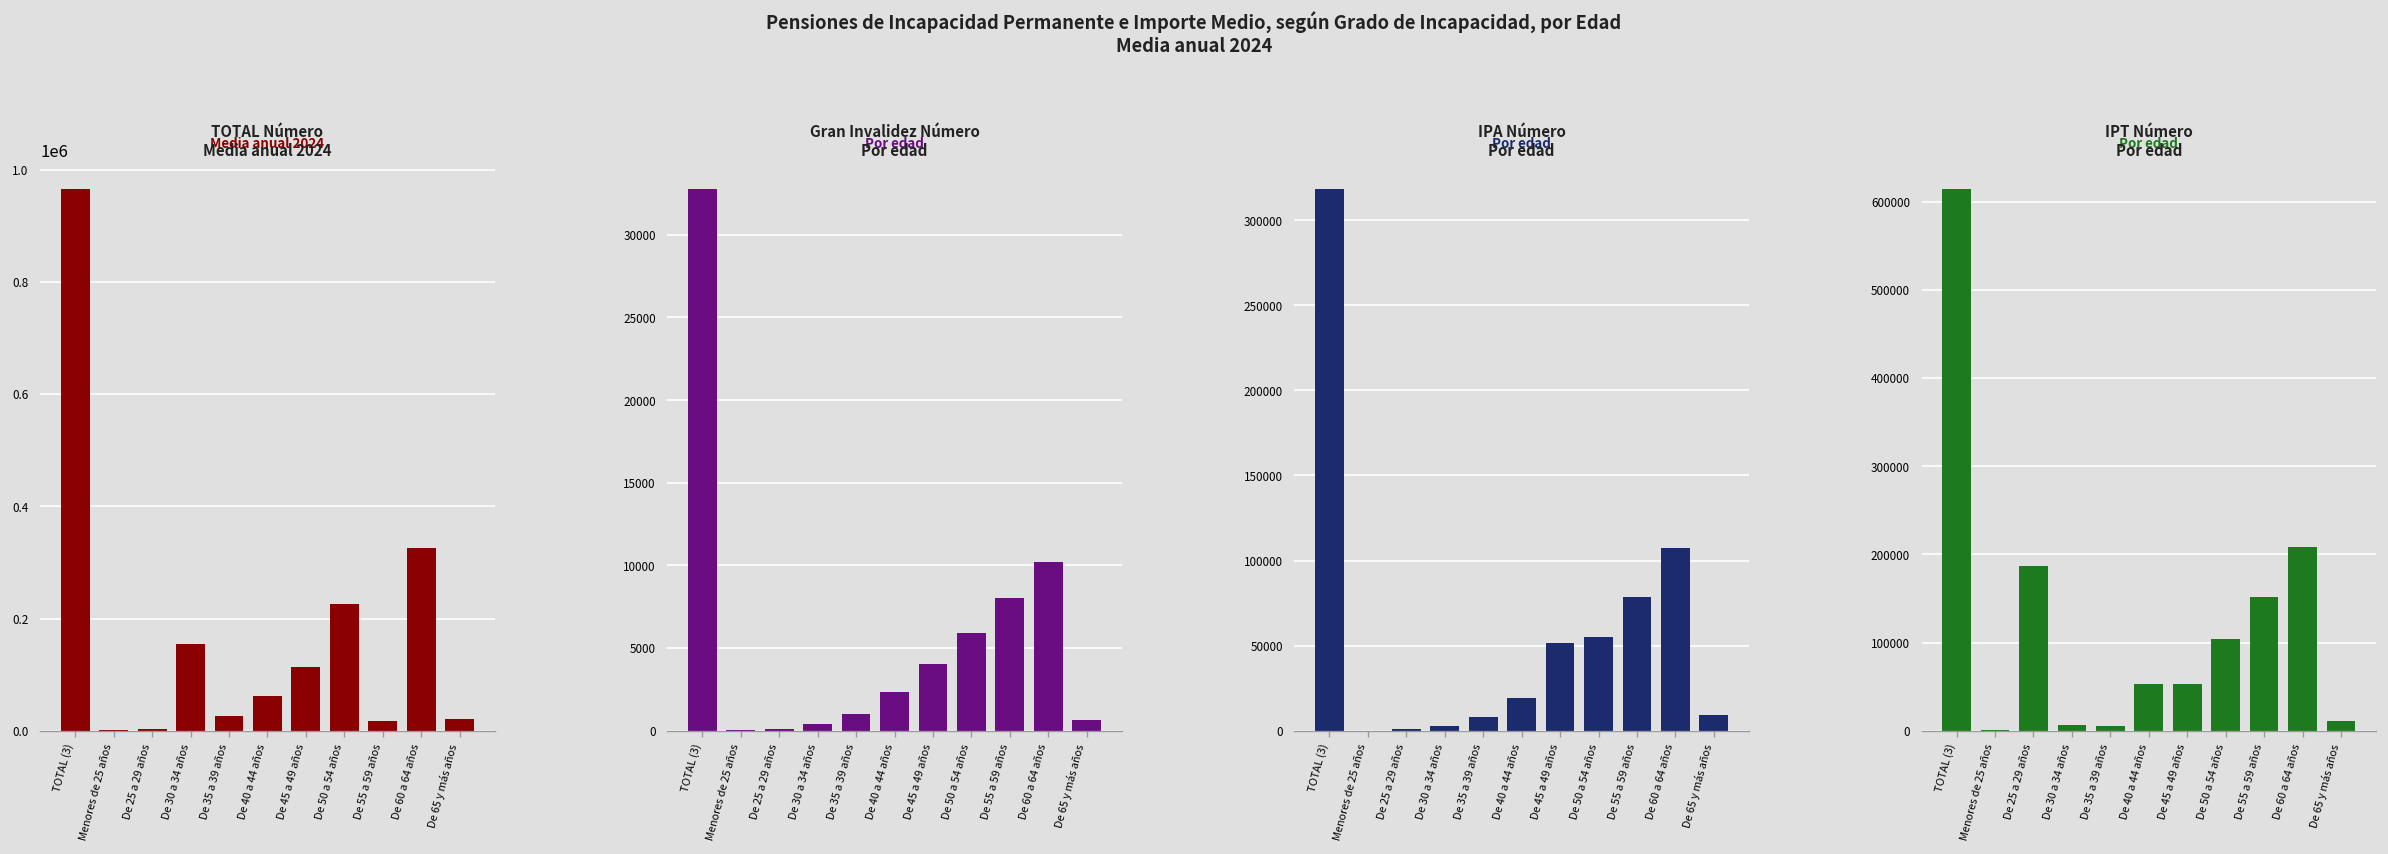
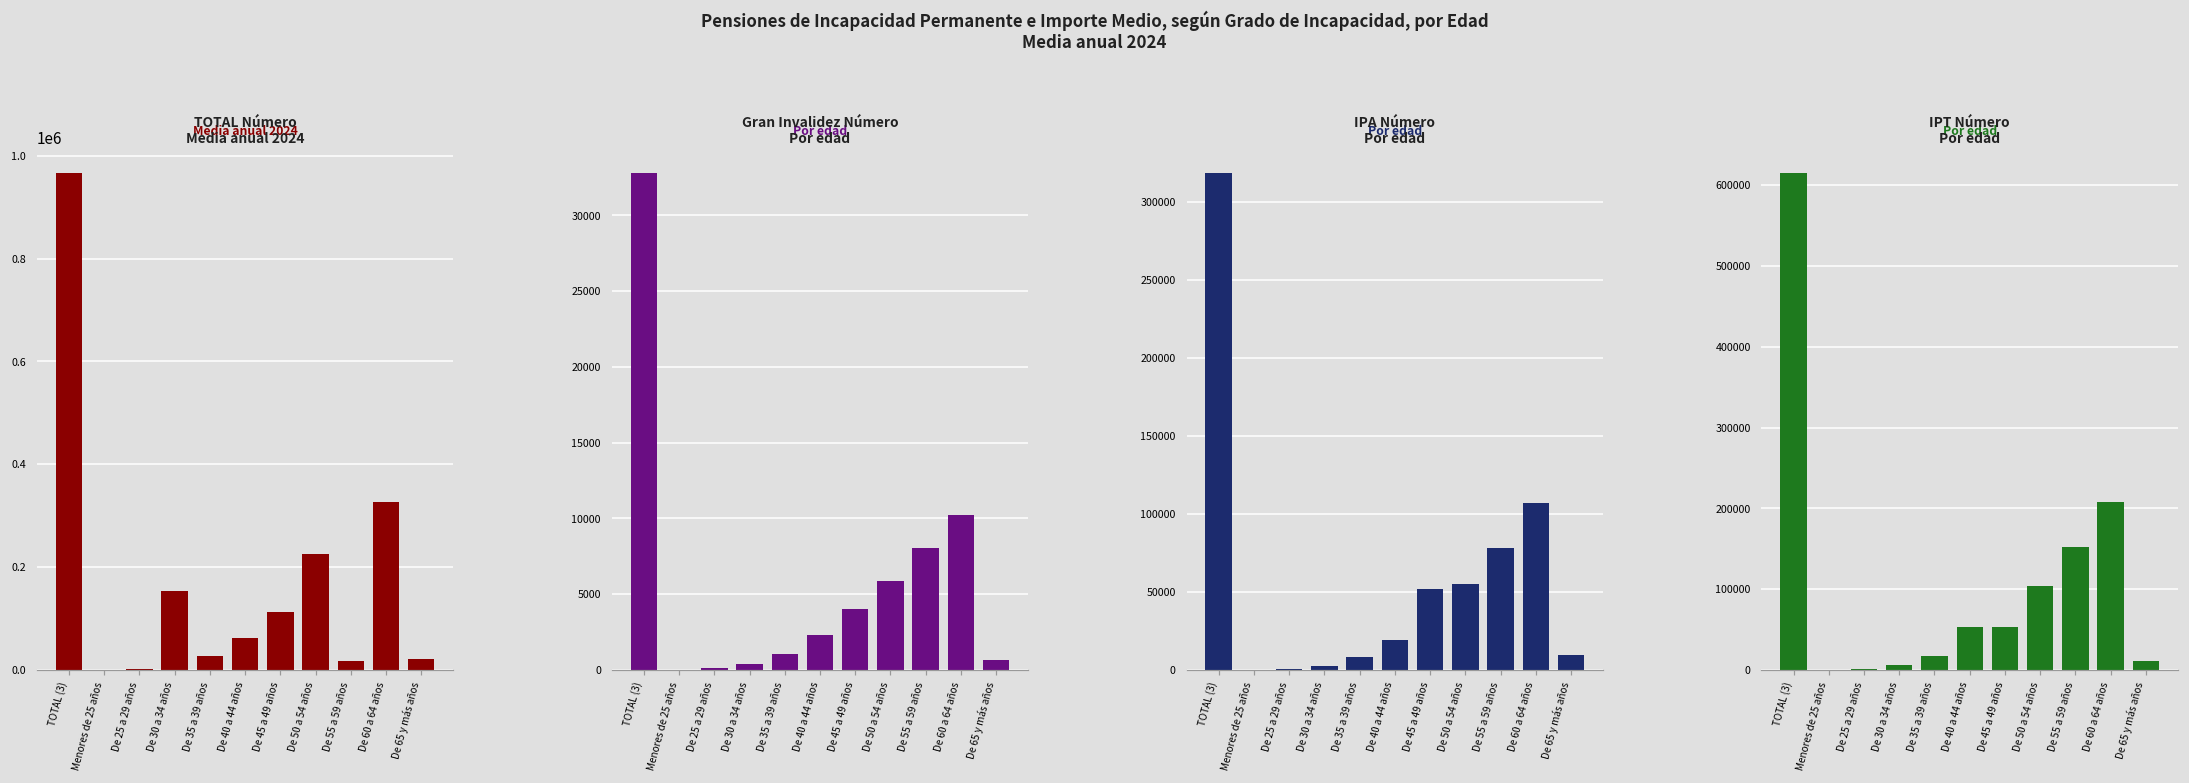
IPT Número Por edad, De 25 a 29 años: 190000 -> 0
IPT Número Por edad, De 35 a 39 años: 10000 -> 20000
